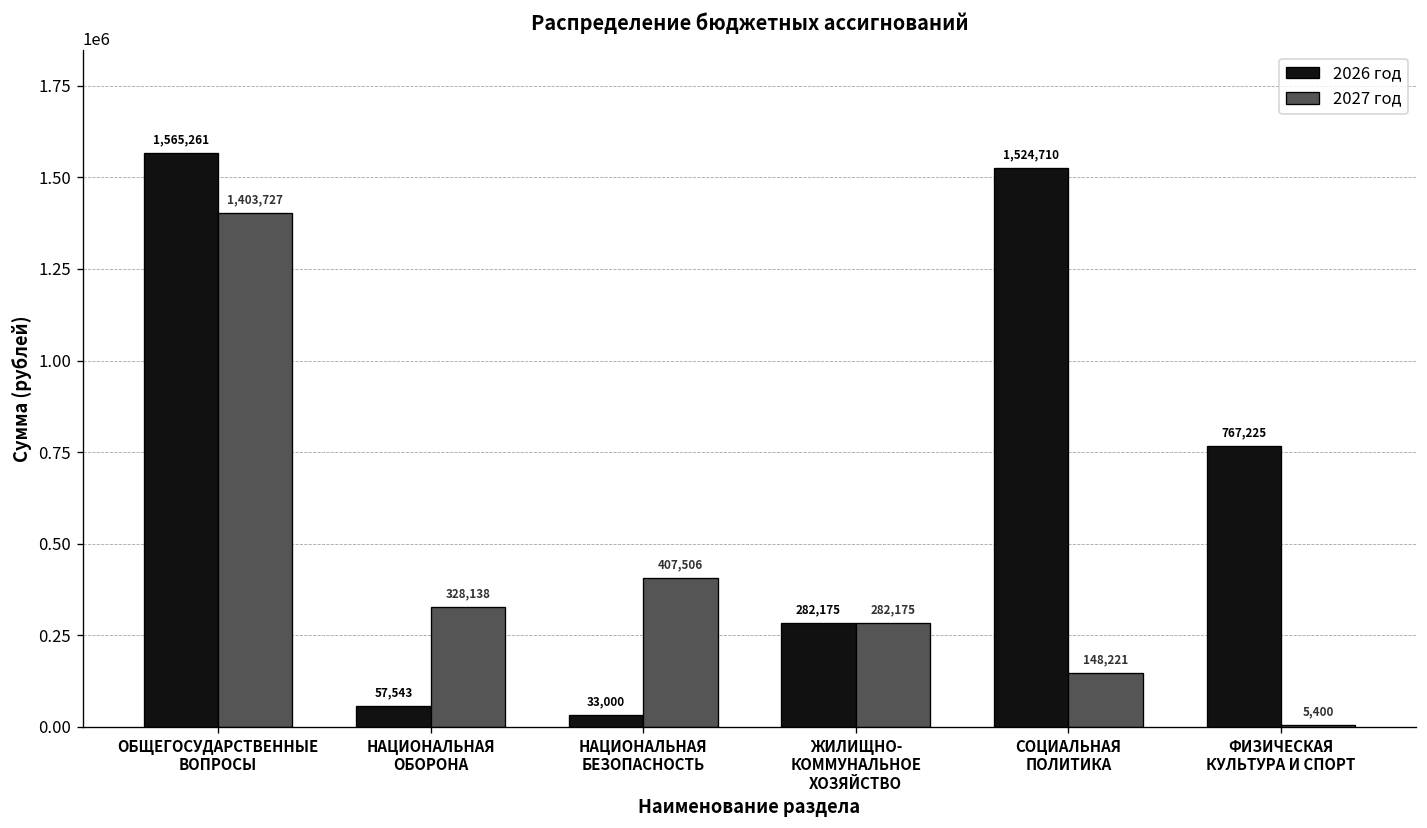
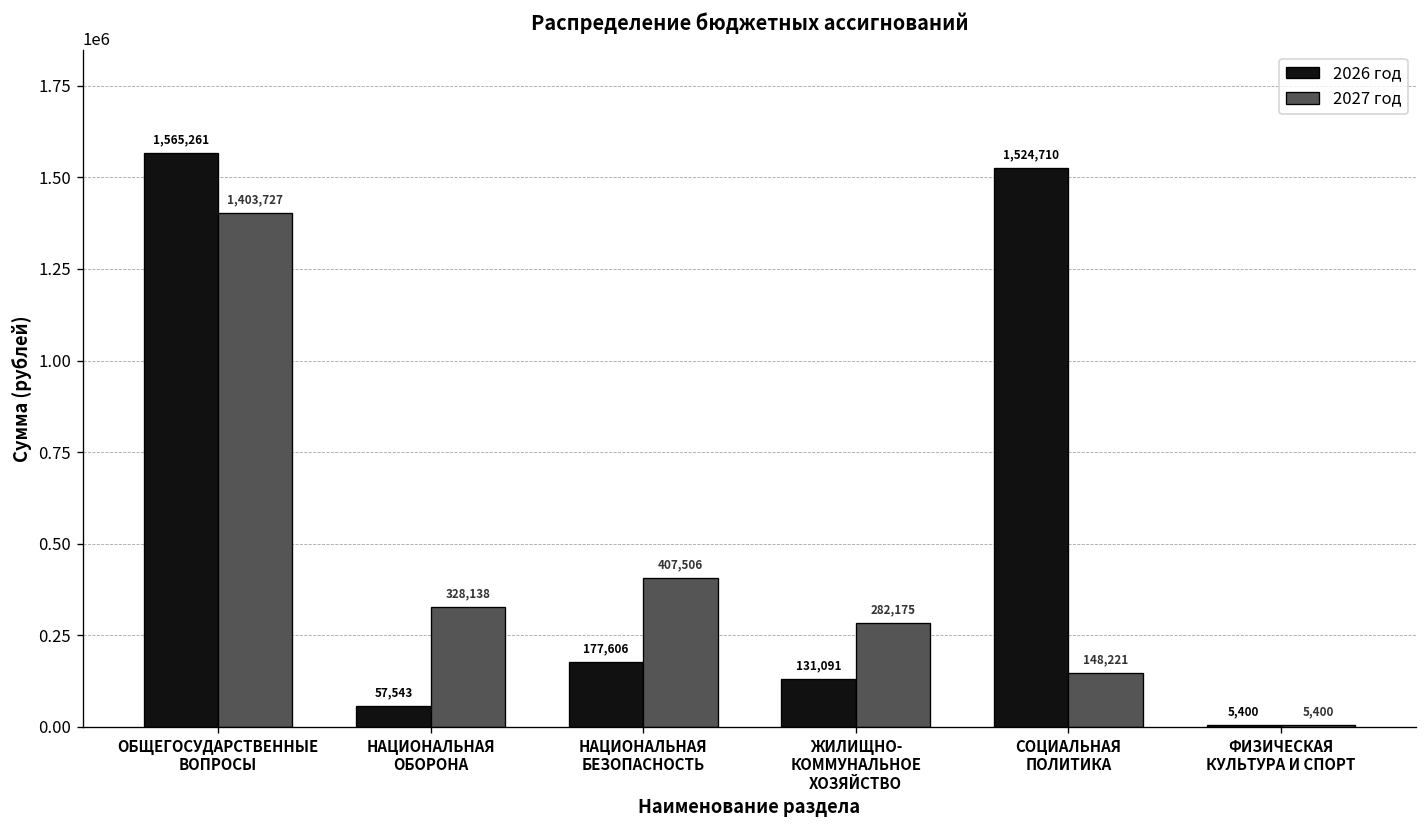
2026 год, НАЦИОНАЛЬНАЯ БЕЗОПАСНОСТЬ: 33,000 -> 177,606
2026 год, ЖИЛИЩНО- КОММУНАЛЬНОЕ ХОЗЯЙСТВО: 282,175 -> 131,091
2026 год, ФИЗИЧЕСКАЯ КУЛЬТУРА И СПОРТ: 767,225 -> 5,400
